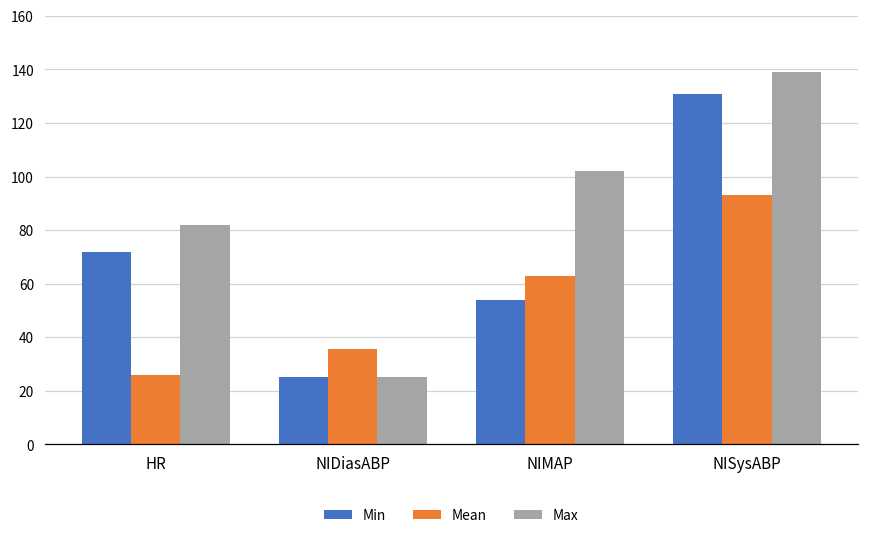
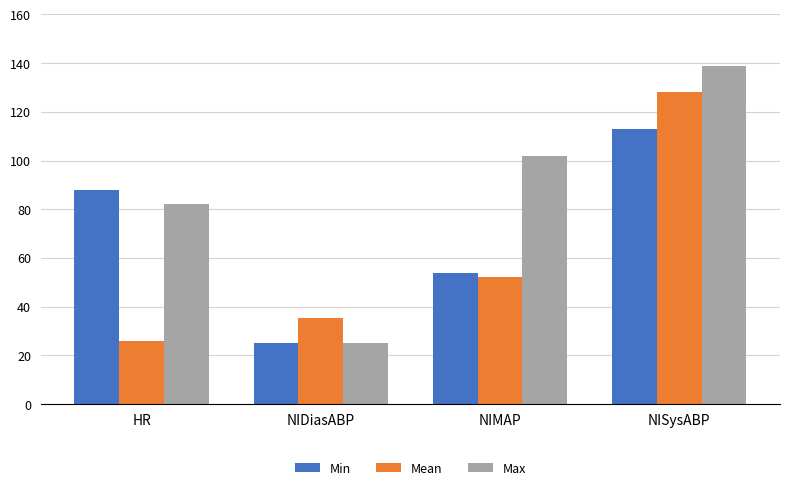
Min, HR: 72 -> 88
Mean, NIMAP: 63 -> 52
Min, NISysABP: 131 -> 113
Mean, NISysABP: 93 -> 128
